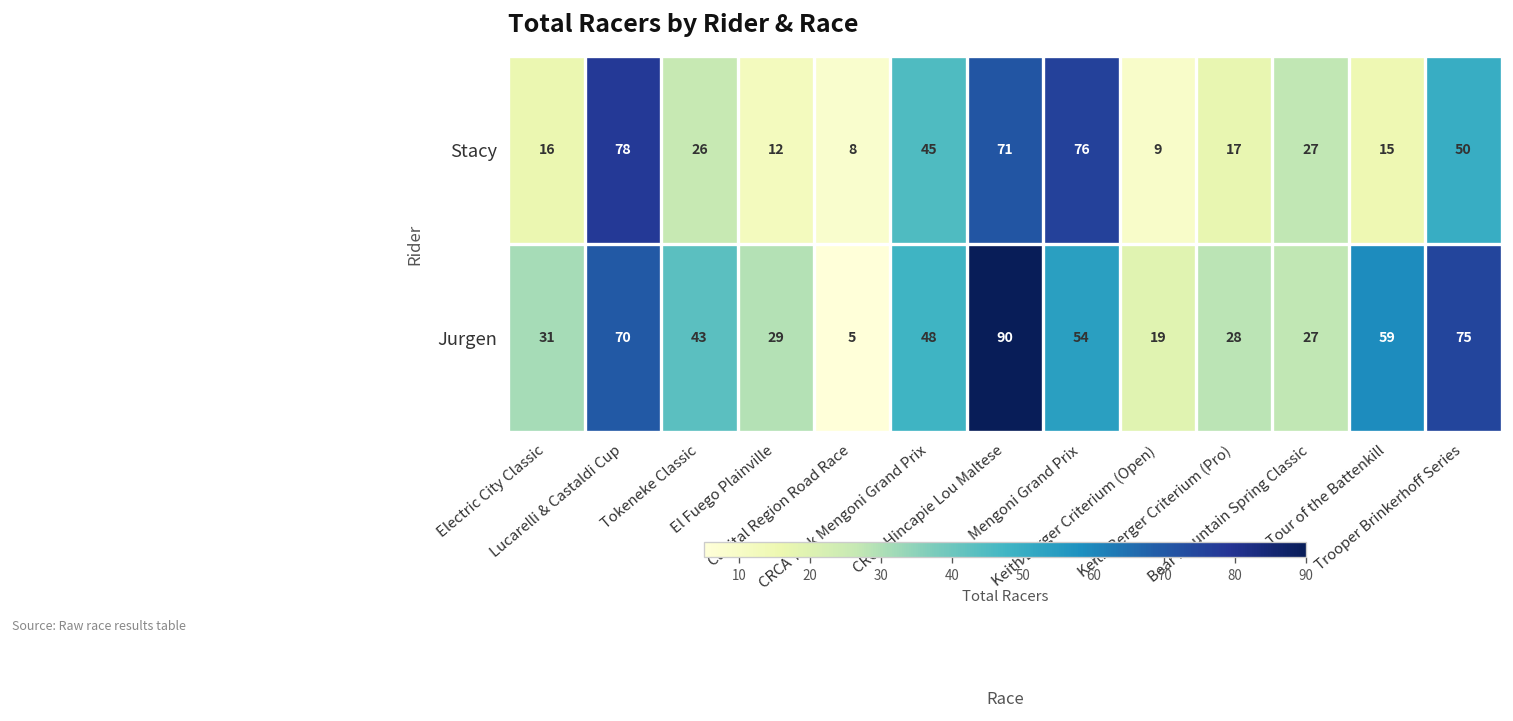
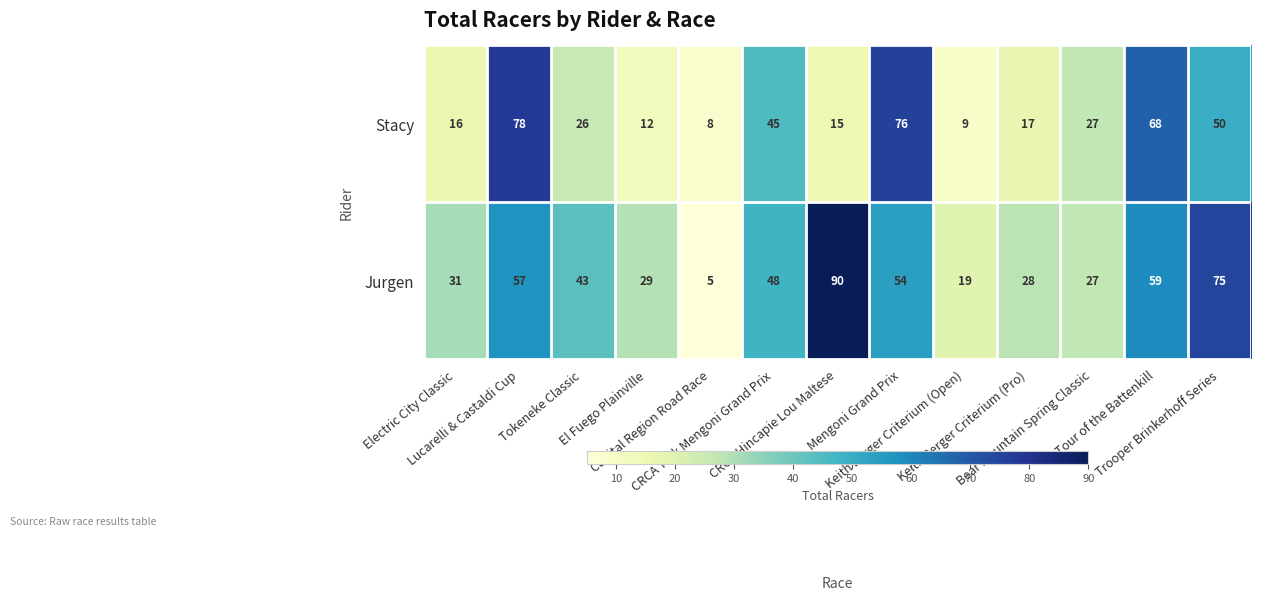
Stacy, CRCA Hincapie Lou Maltese: 71 -> 15
Stacy, Tour of the Battenkill: 15 -> 68
Jurgen, Lucarelli & Castaldi Cup: 70 -> 57
